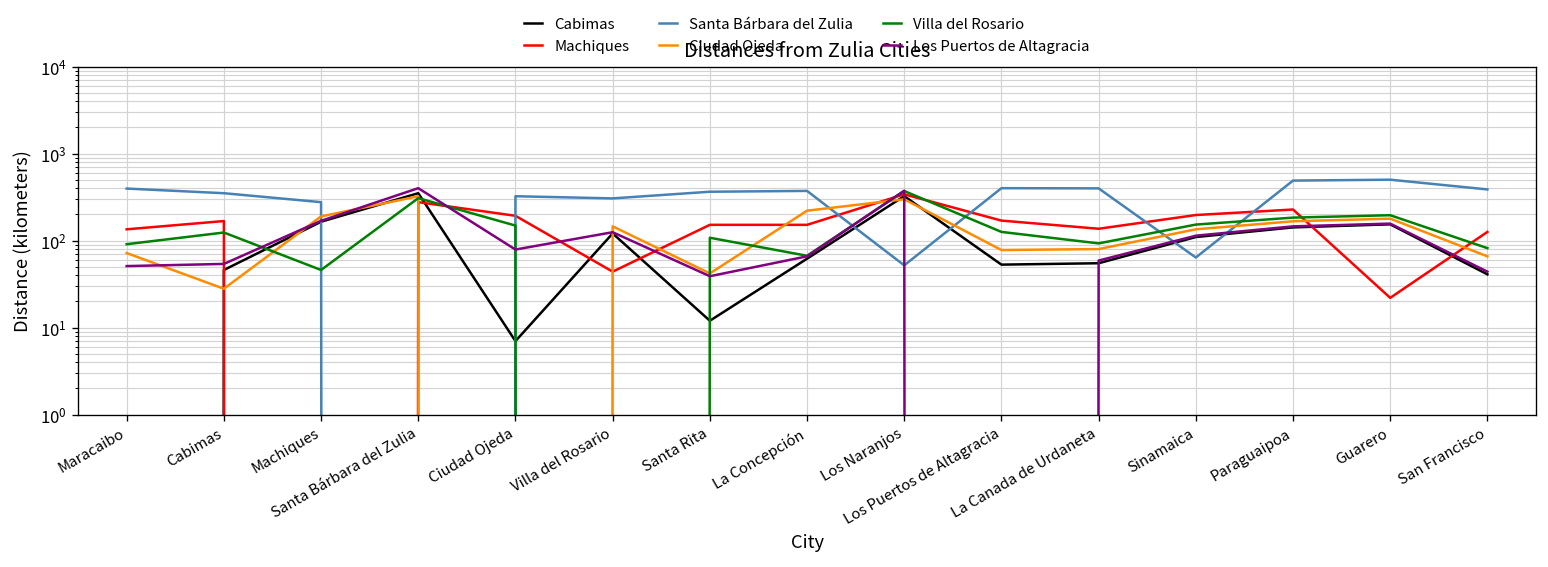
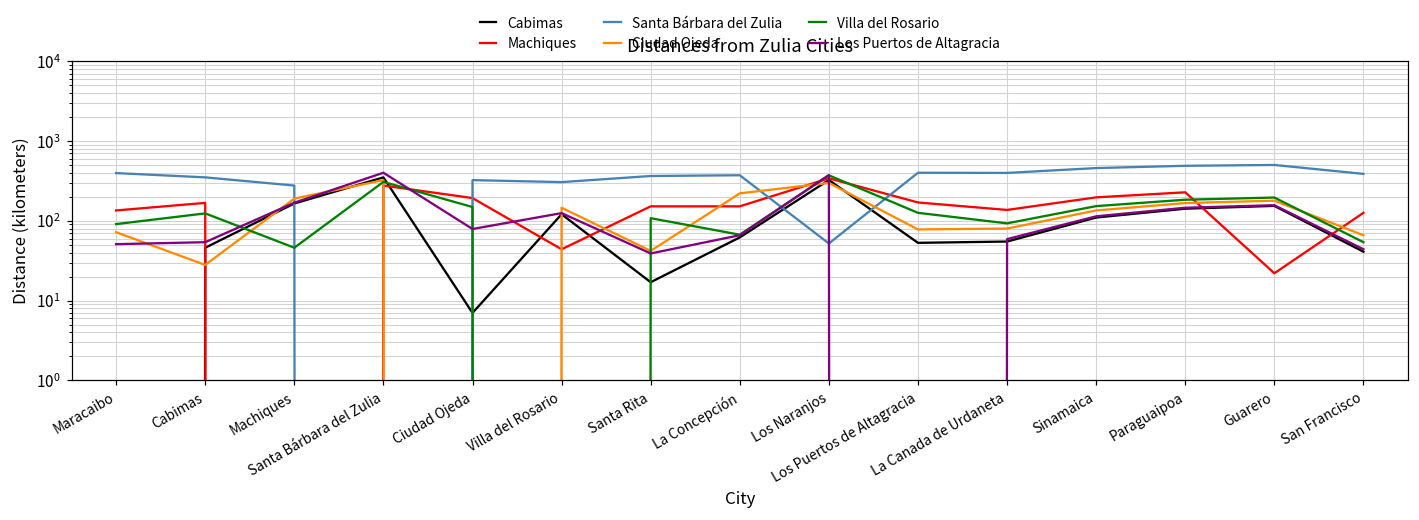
Cabimas, Santa Rita: 12 -> 17
Santa Bárbara del Zulia, Sinamaica: 60 -> 500
Villa del Rosario, San Francisco: 80 -> 50
